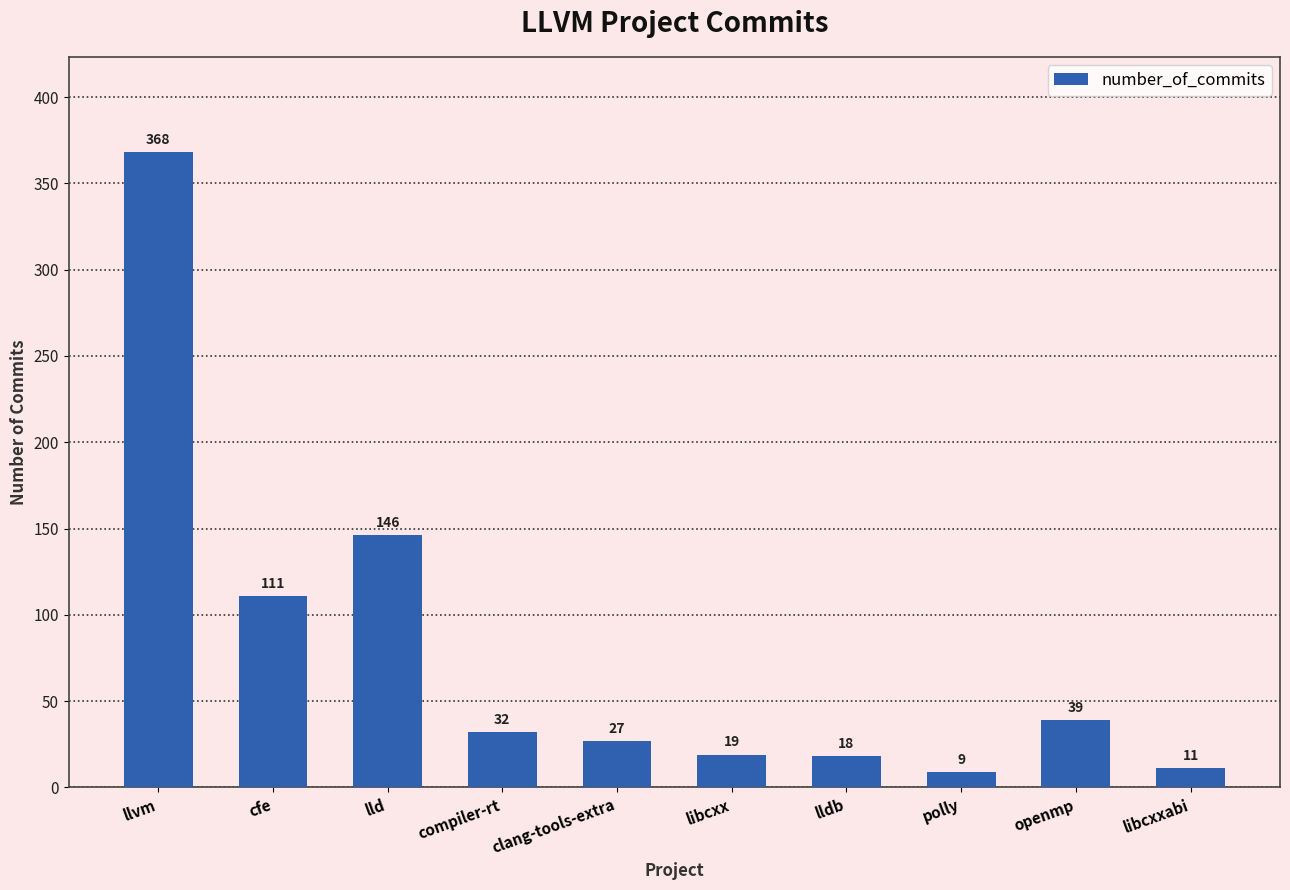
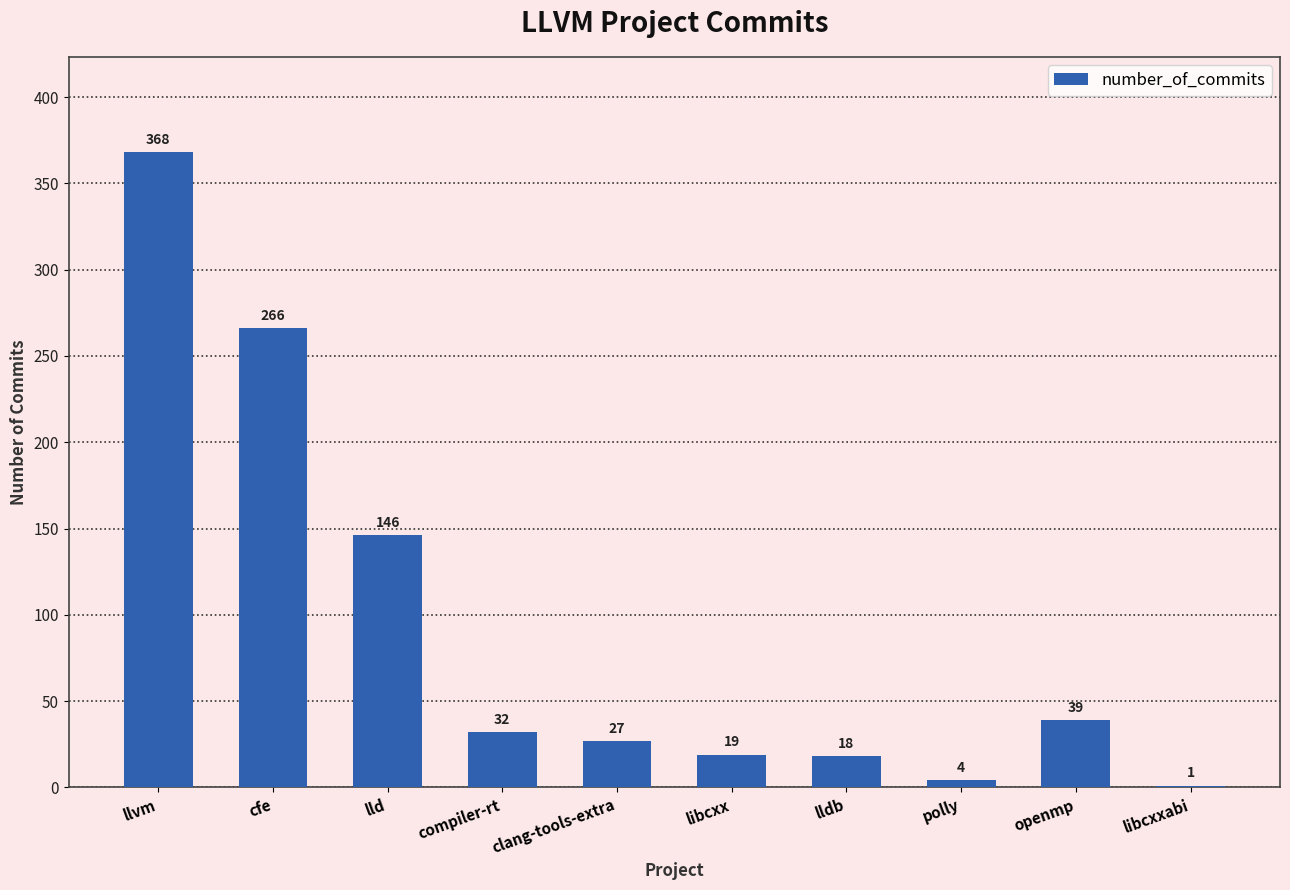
cfe: 111 -> 266
polly: 9 -> 4
libcxxabi: 11 -> 1
